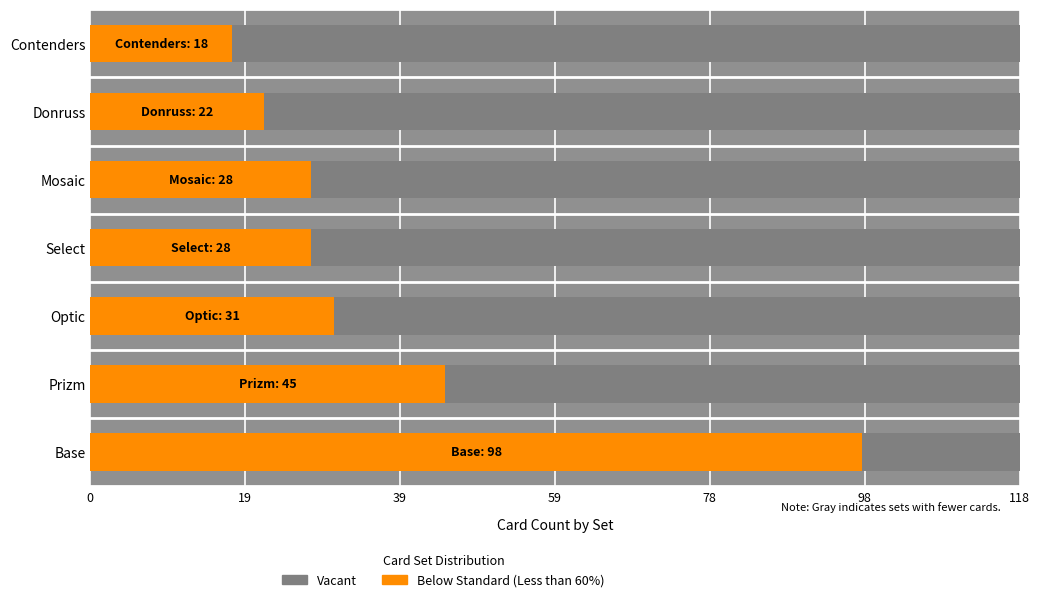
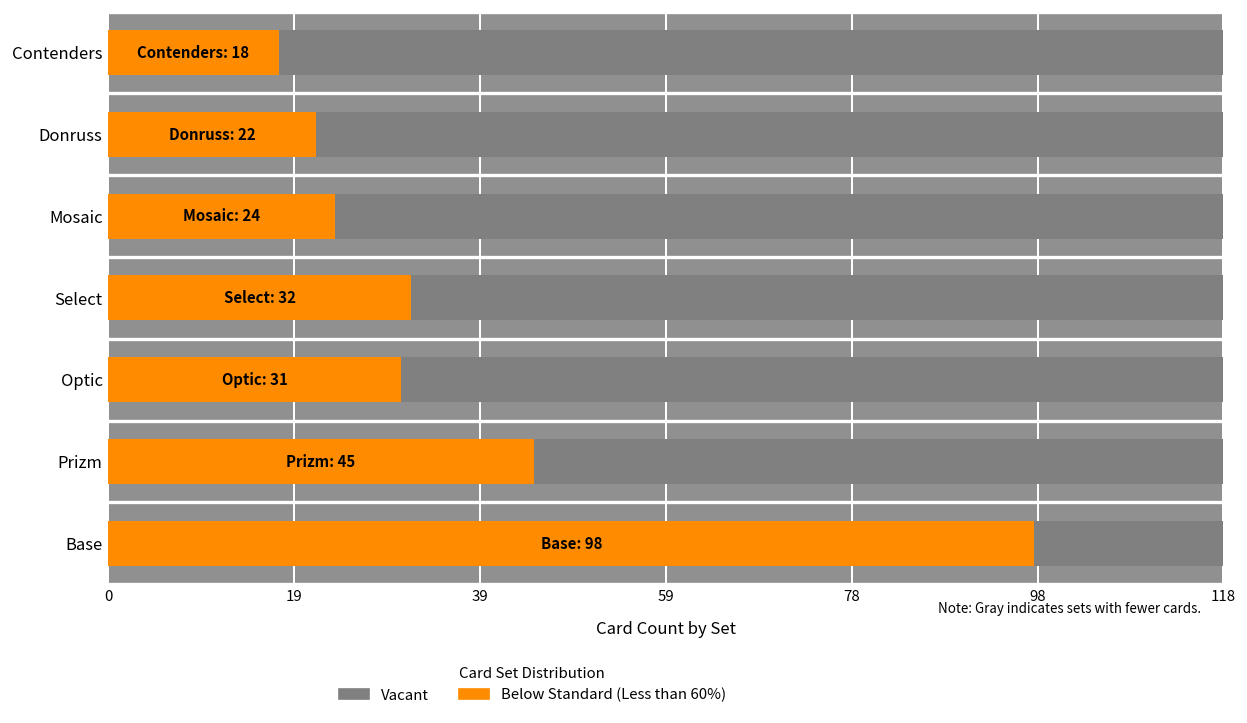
Below Standard (Less than 60%), Mosaic: 28 -> 24
Below Standard (Less than 60%), Select: 28 -> 32
